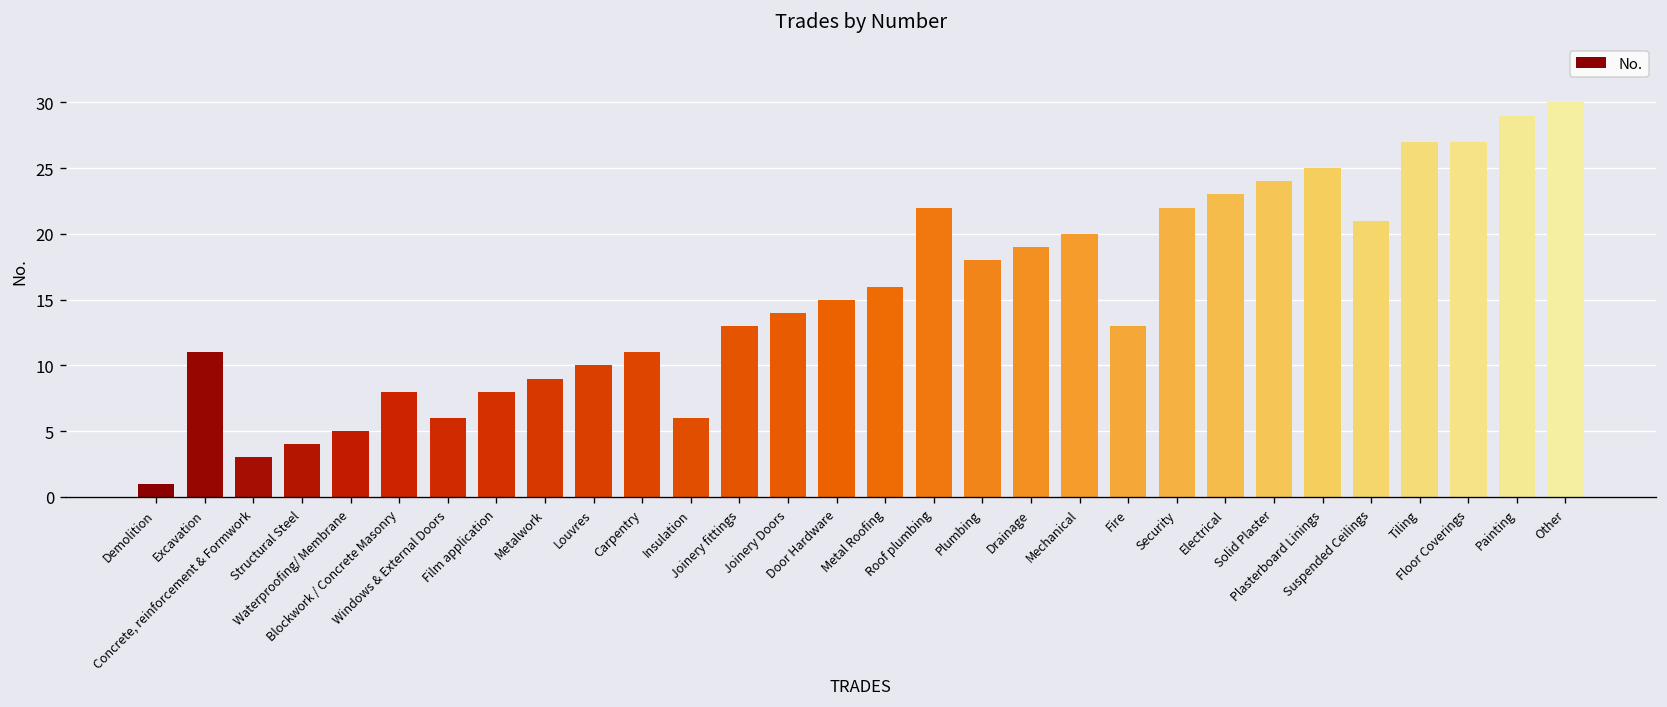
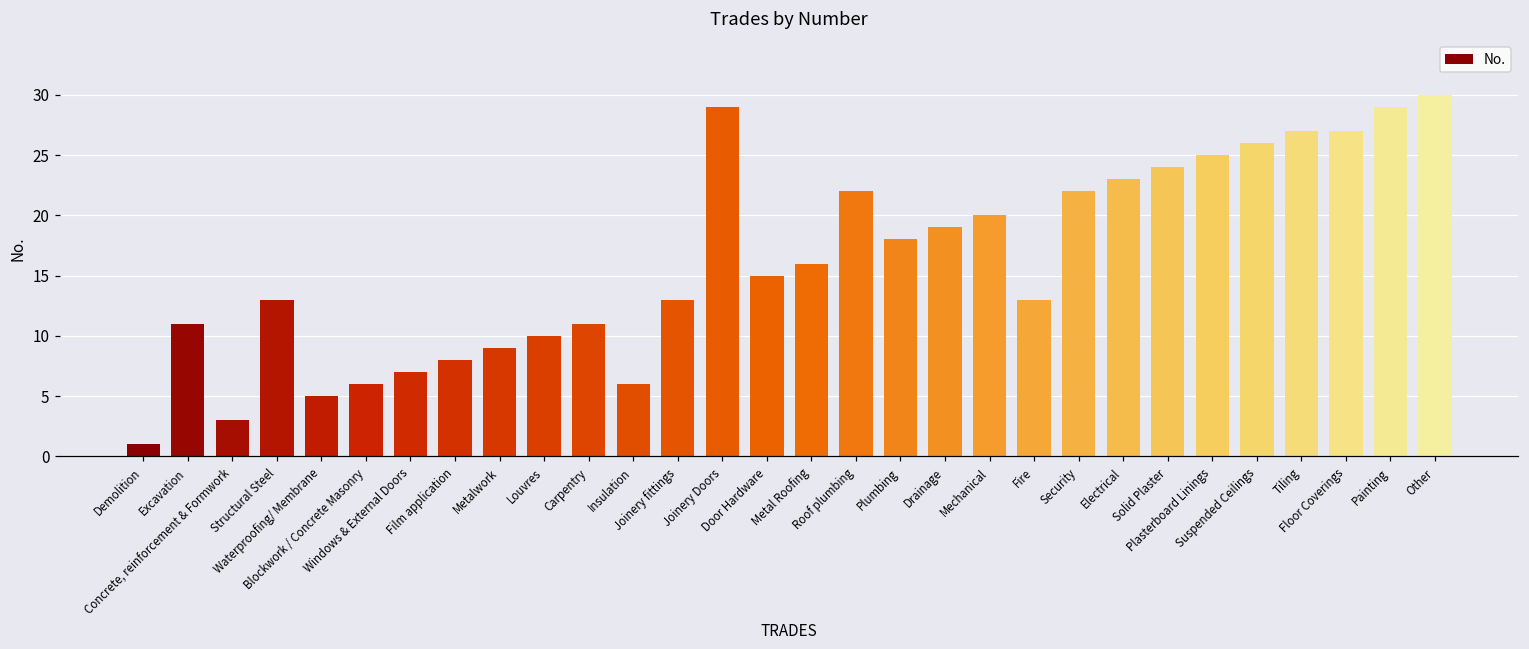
Structural Steel: 4 -> 13
Blockwork / Concrete Masonry: 8 -> 6
Windows & External Doors: 6 -> 7
Joinery Doors: 14 -> 29
Suspended Ceilings: 21 -> 26
